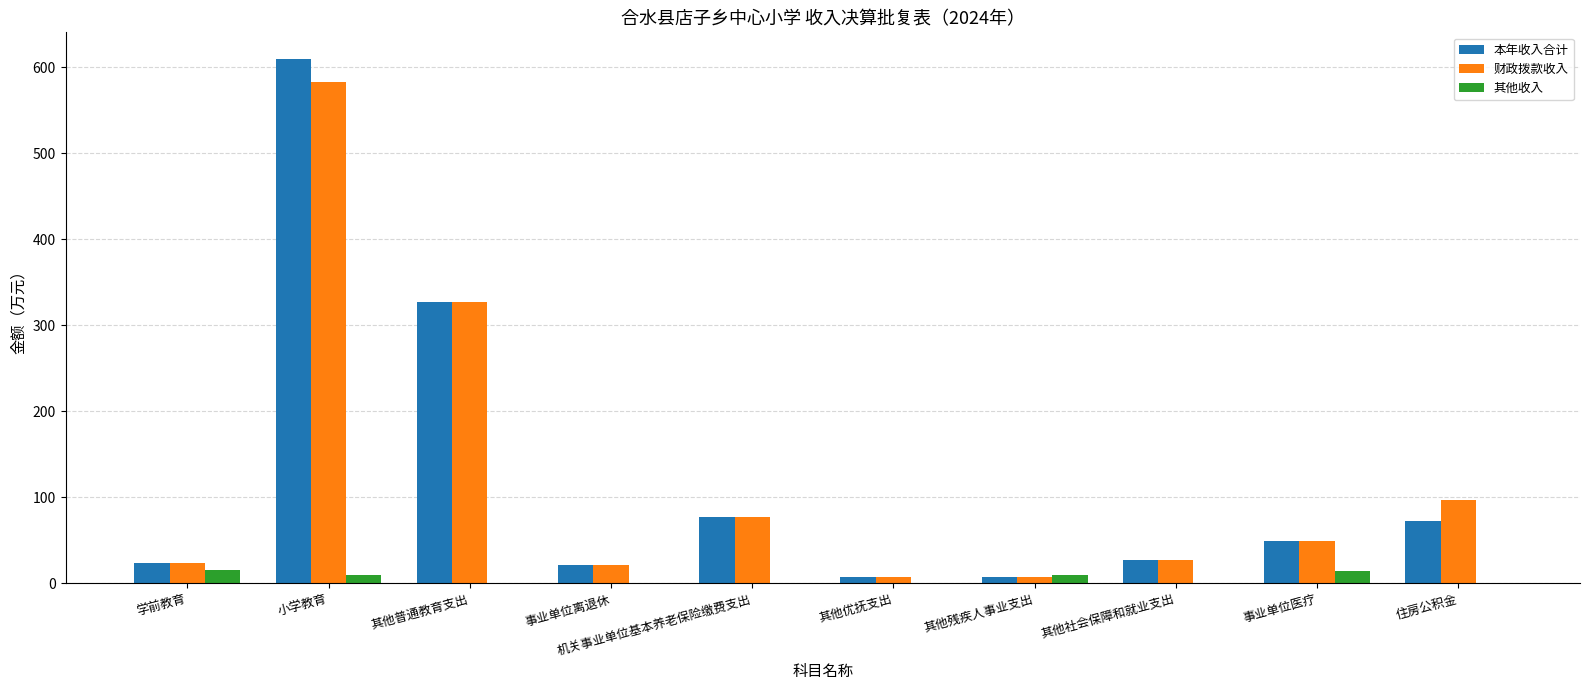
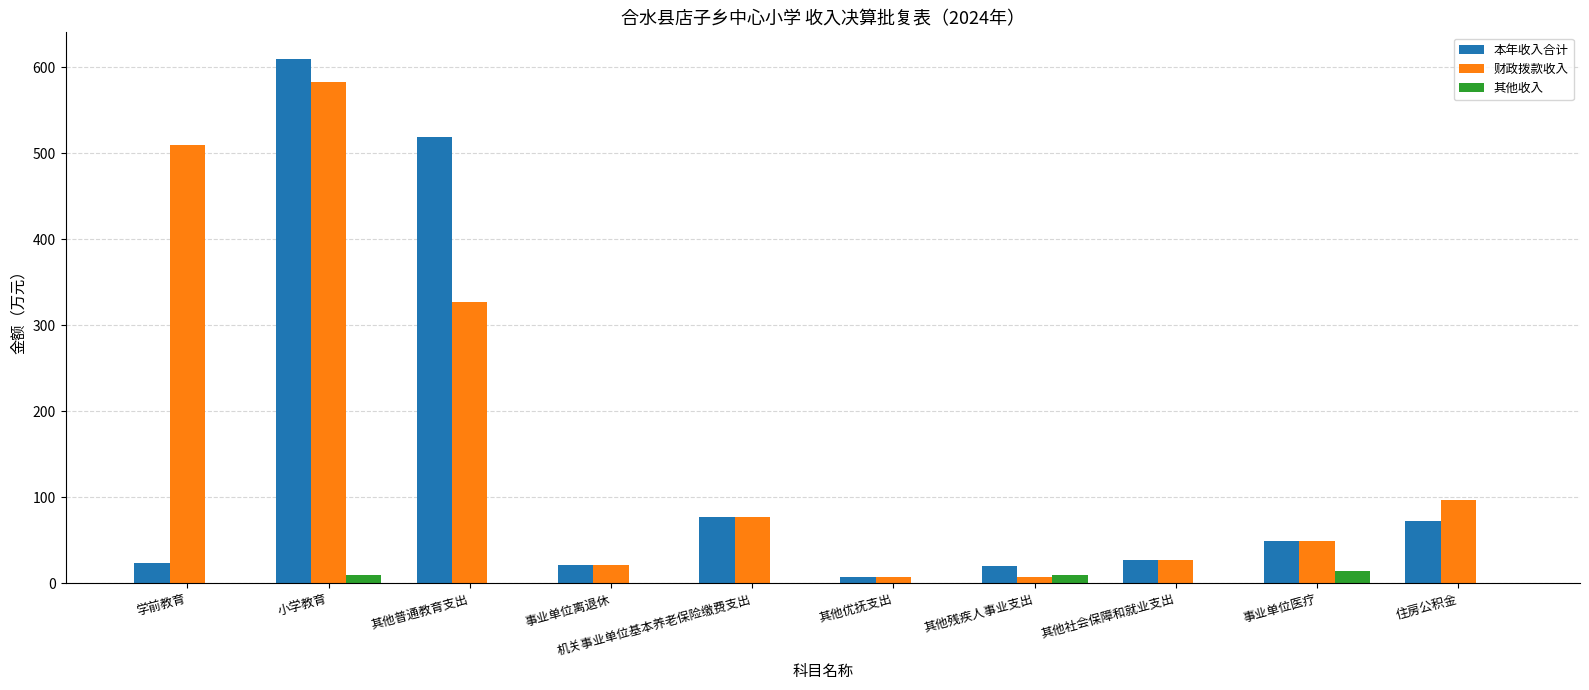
财政拨款收入, 学前教育: 20 -> 510
其他收入, 学前教育: 20 -> 0
本年收入合计, 其他普通教育支出: 330 -> 520
本年收入合计, 其他残疾人事业支出: 10 -> 20
